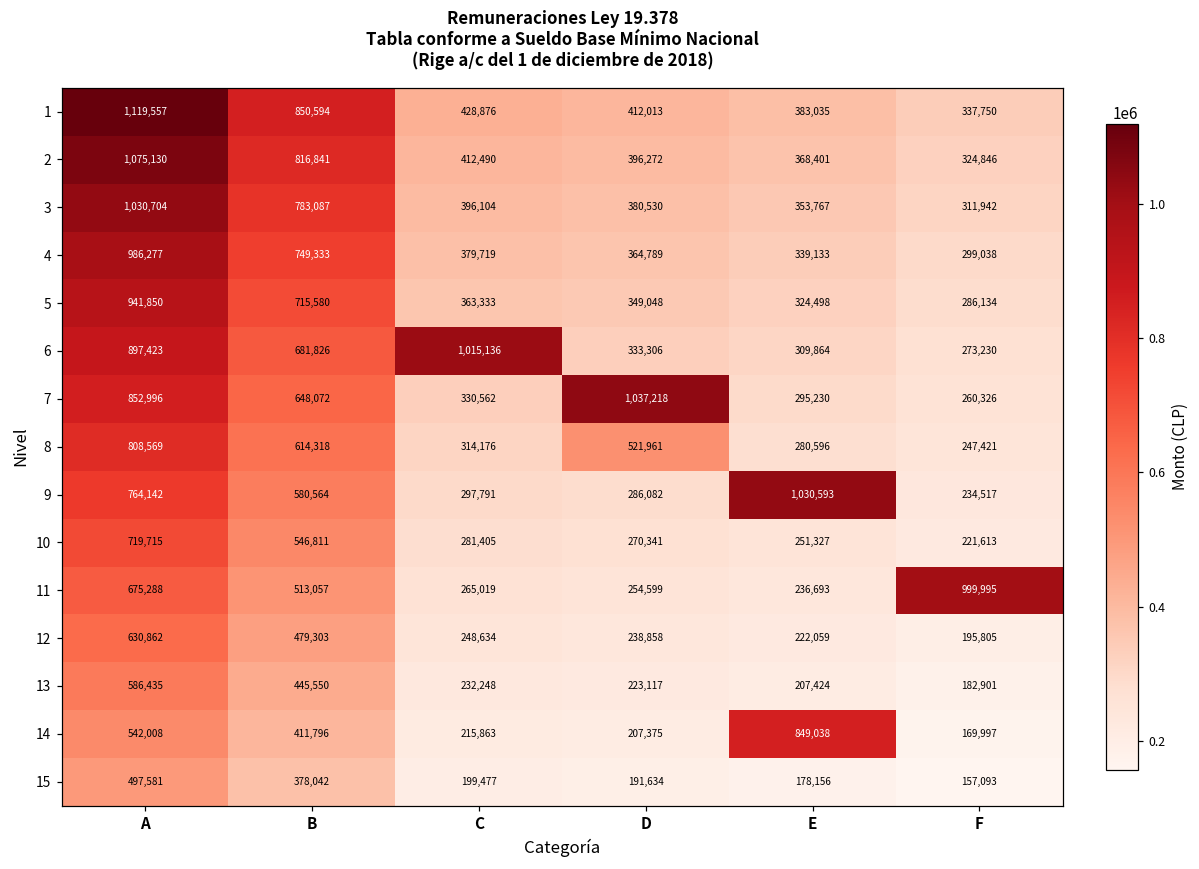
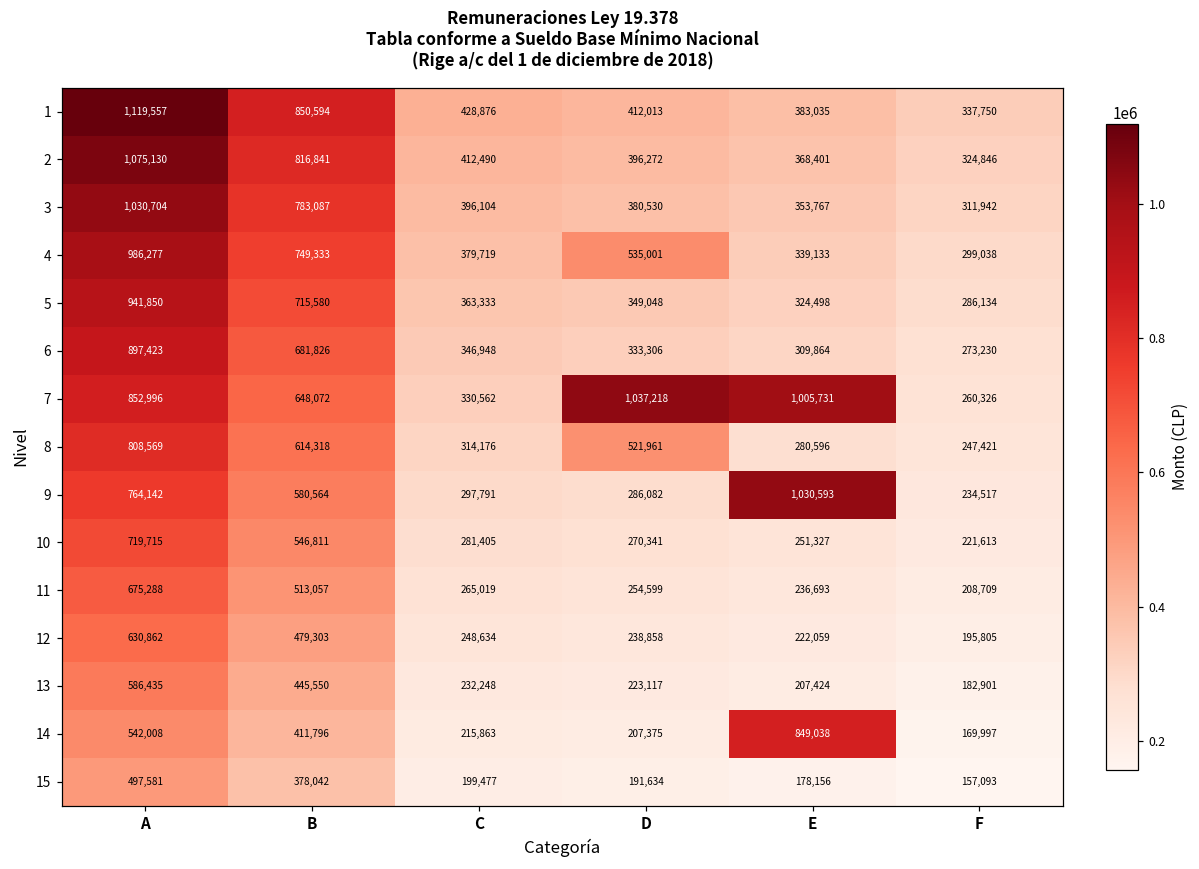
4, D: 364,789 -> 535,001
6, C: 1,015,136 -> 346,948
7, E: 295,230 -> 1,005,731
11, F: 999,995 -> 208,709
